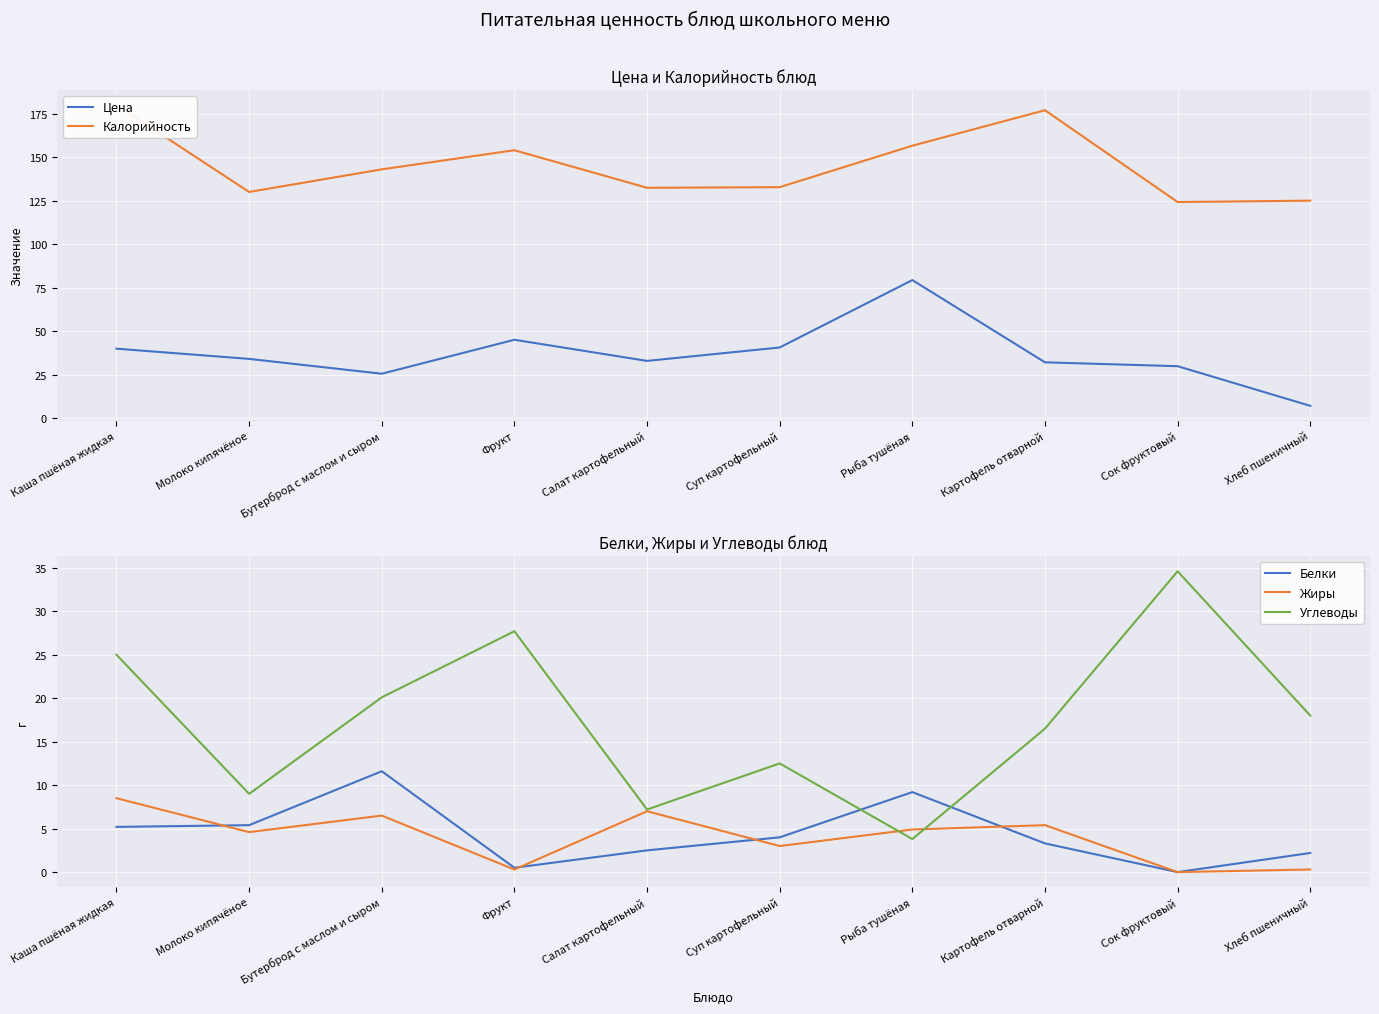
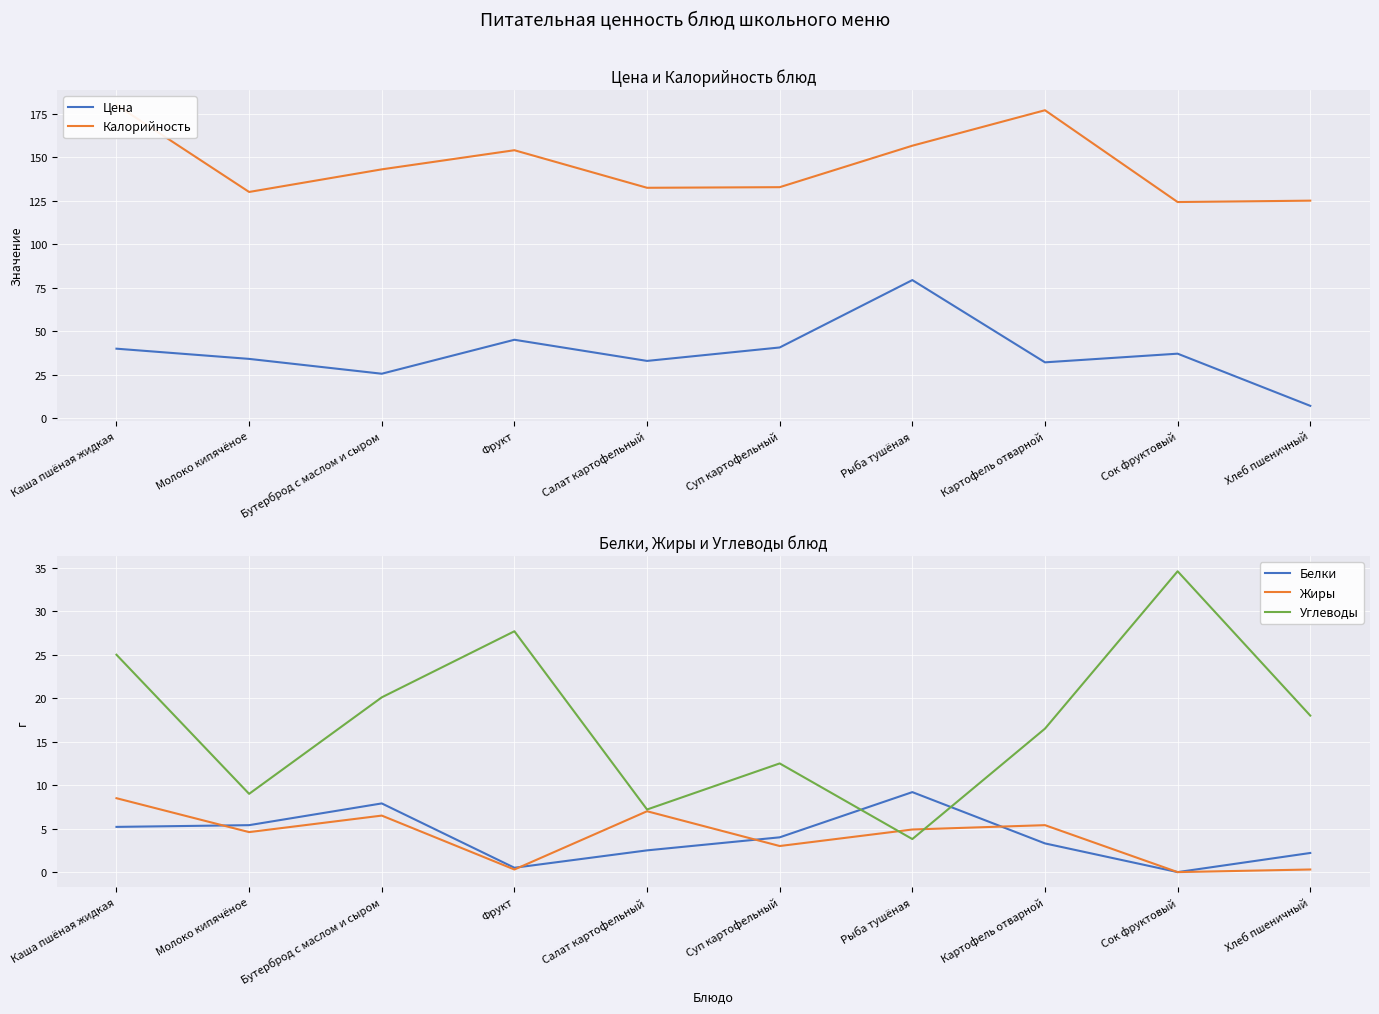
Цена и Калорийность блюд, Цена, Сок фруктовый: 30 -> 37
Белки, Жиры и Углеводы блюд, Белки, Бутерброд с маслом и сыром: 12 -> 8
